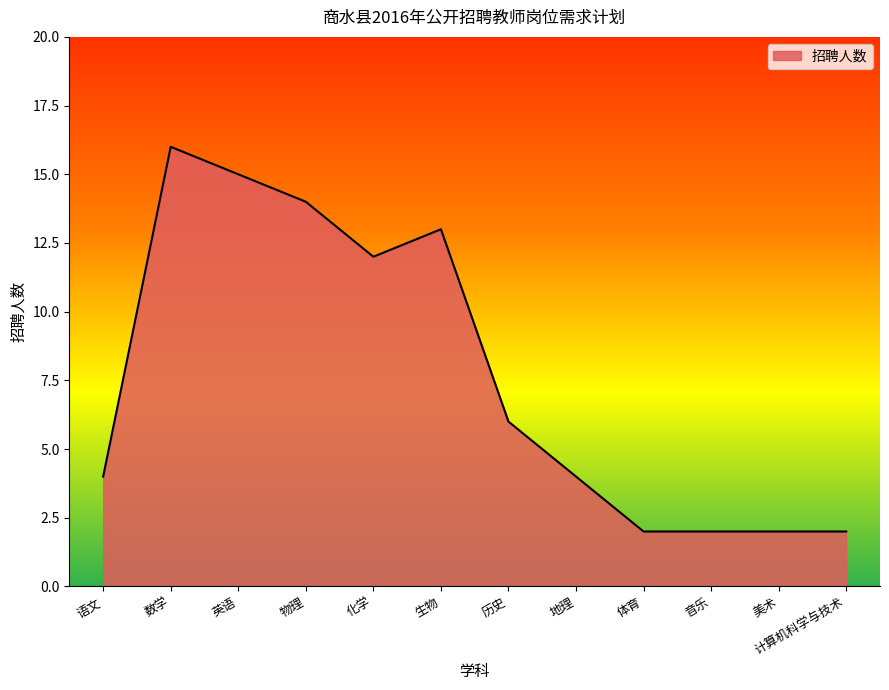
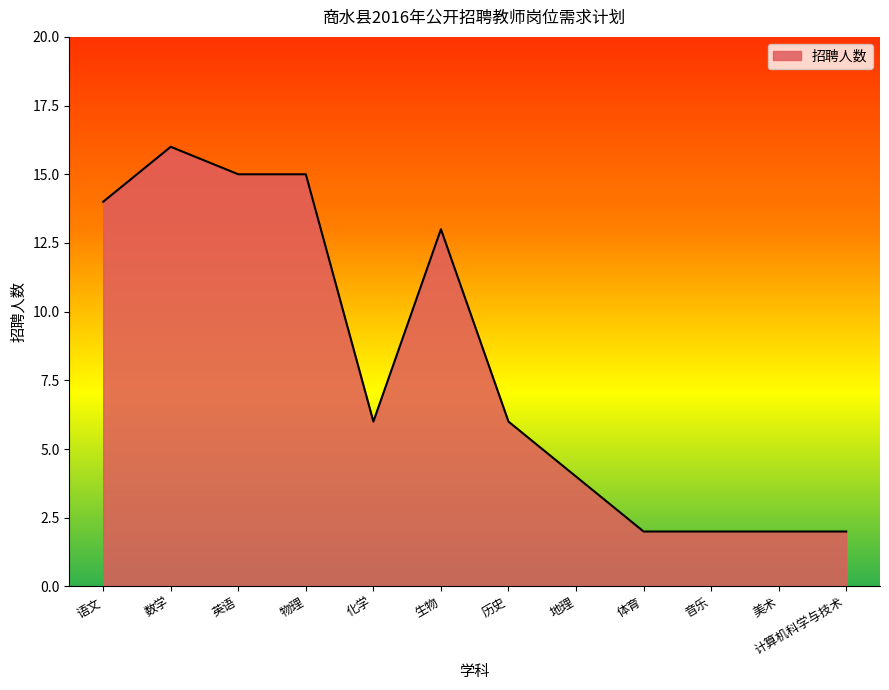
语文: 4 -> 14
物理: 14 -> 15
化学: 12 -> 6
